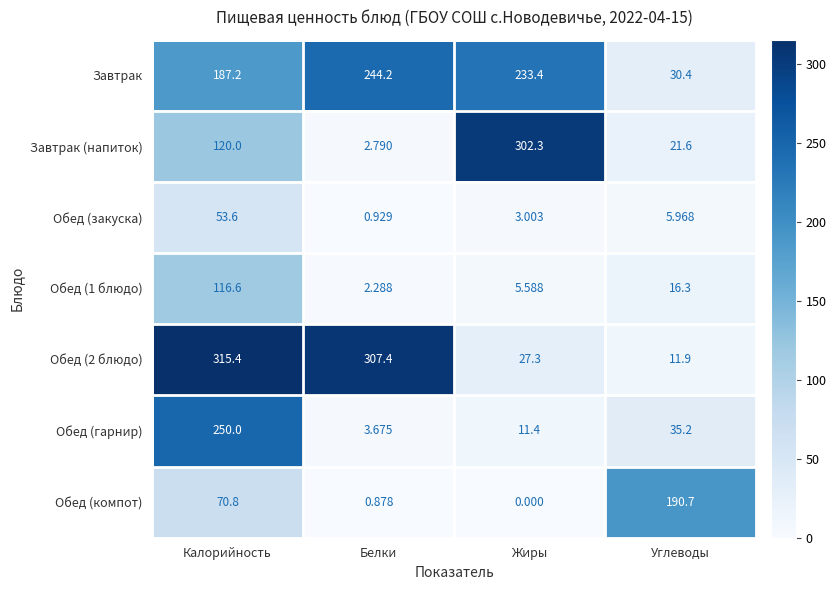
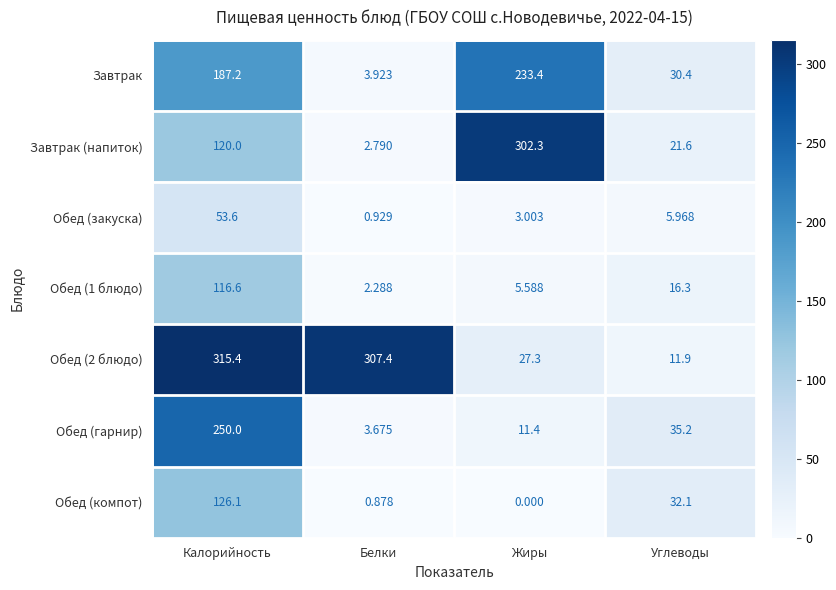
Завтрак, Белки: 244.2 -> 3.923
Обед (компот), Калорийность: 70.8 -> 126.1
Обед (компот), Углеводы: 190.7 -> 32.1
